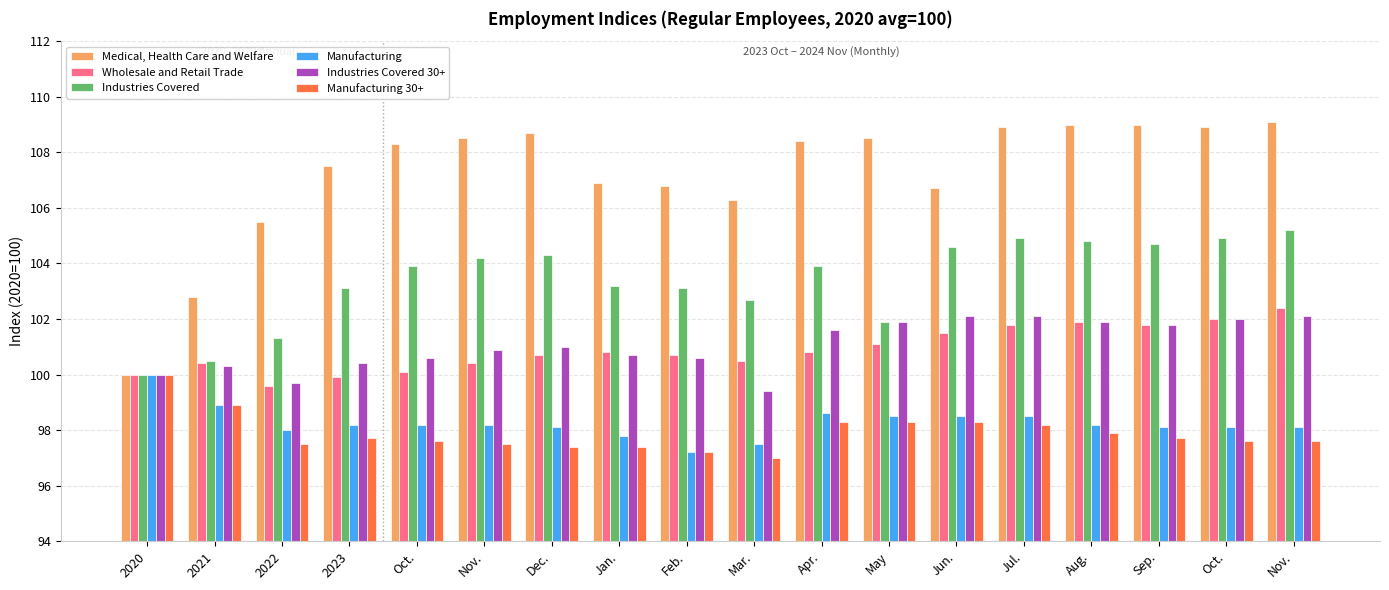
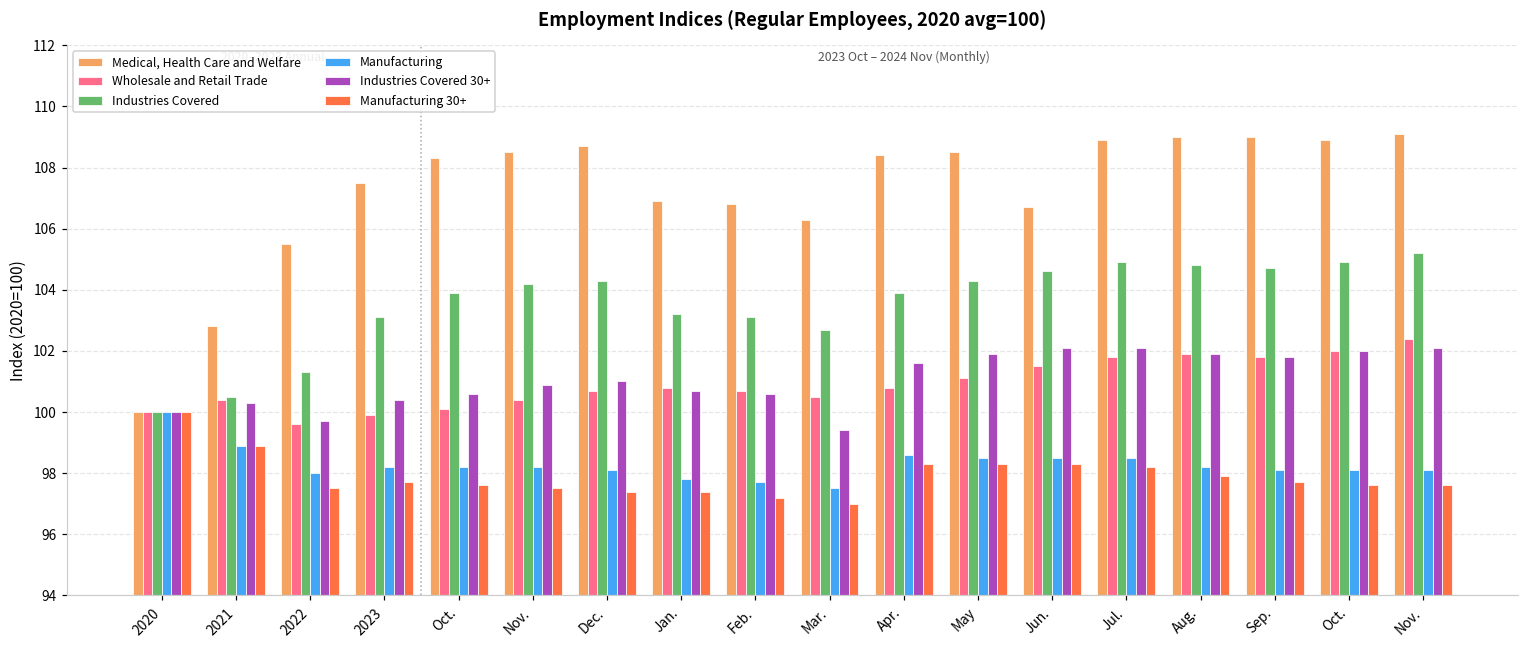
Manufacturing, Feb.: 97.2 -> 97.7
Industries Covered, May: 101.9 -> 104.3
